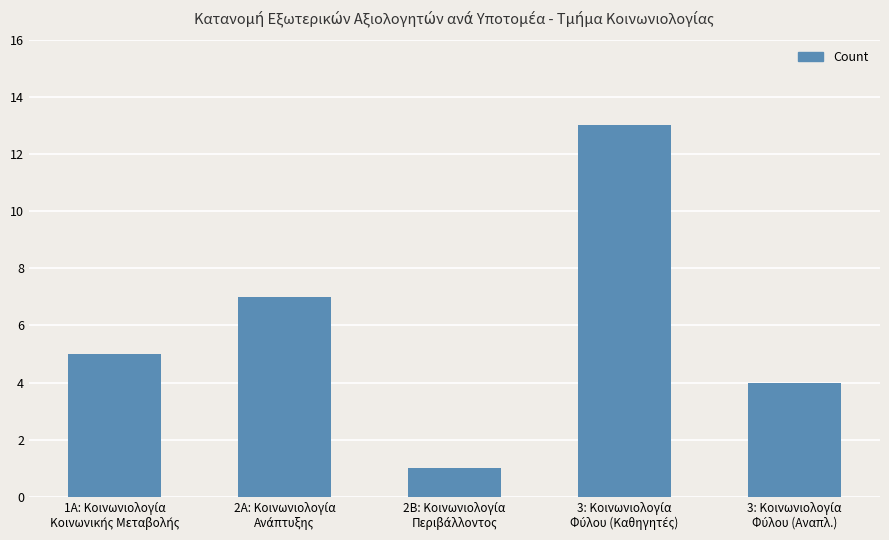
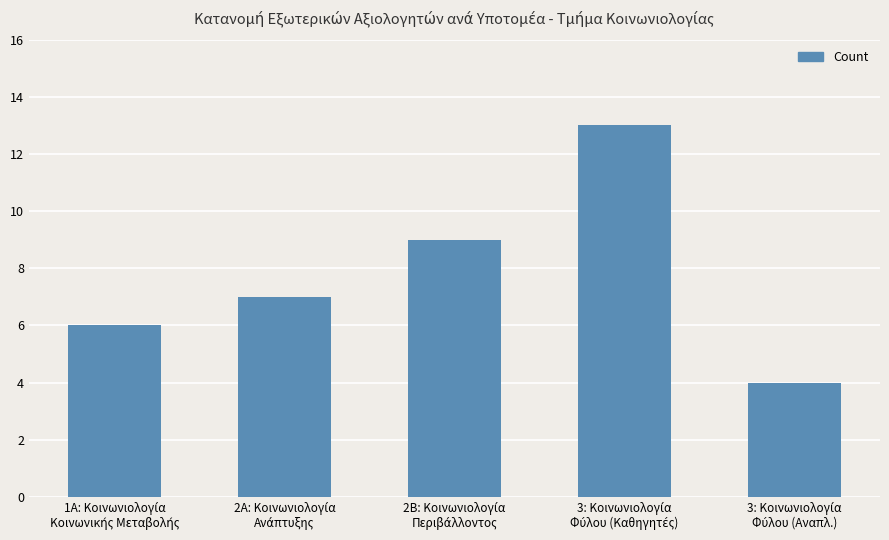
1A: Κοινωνιολογία Κοινωνικής Μεταβολής: 5 -> 6
2B: Κοινωνιολογία Περιβάλλοντος: 1 -> 9
